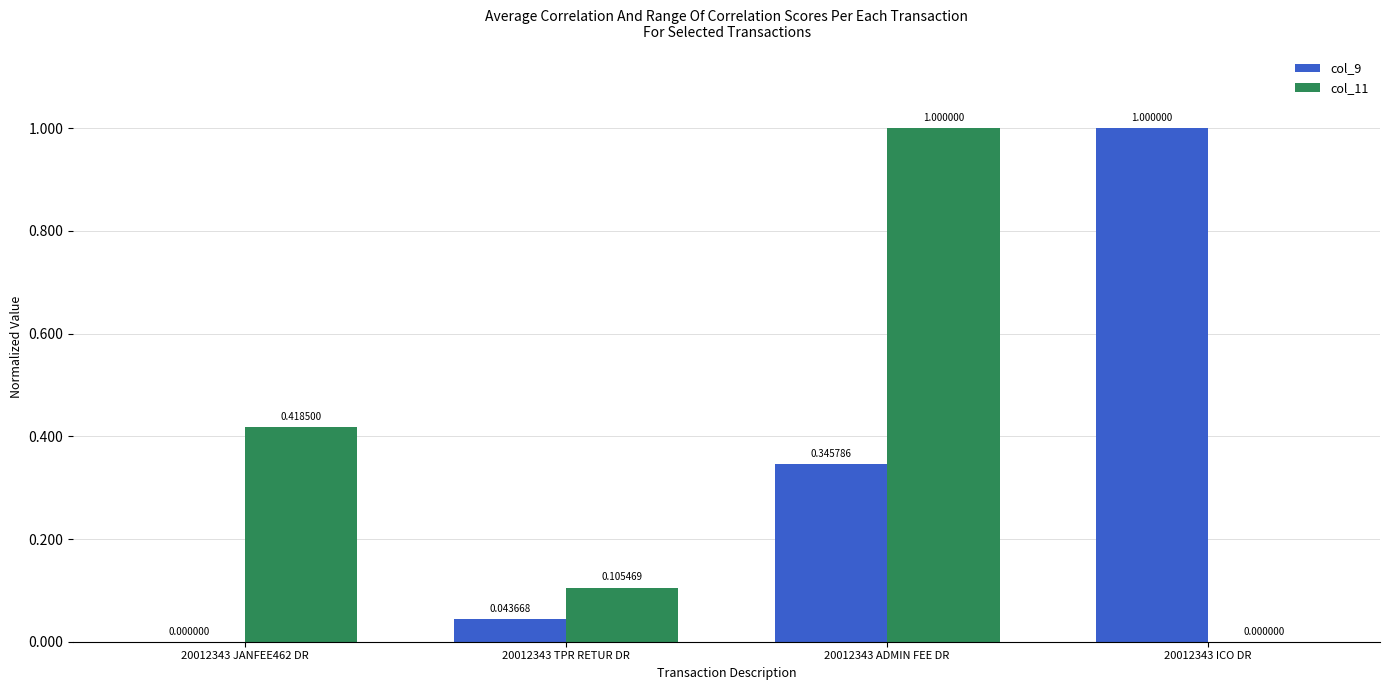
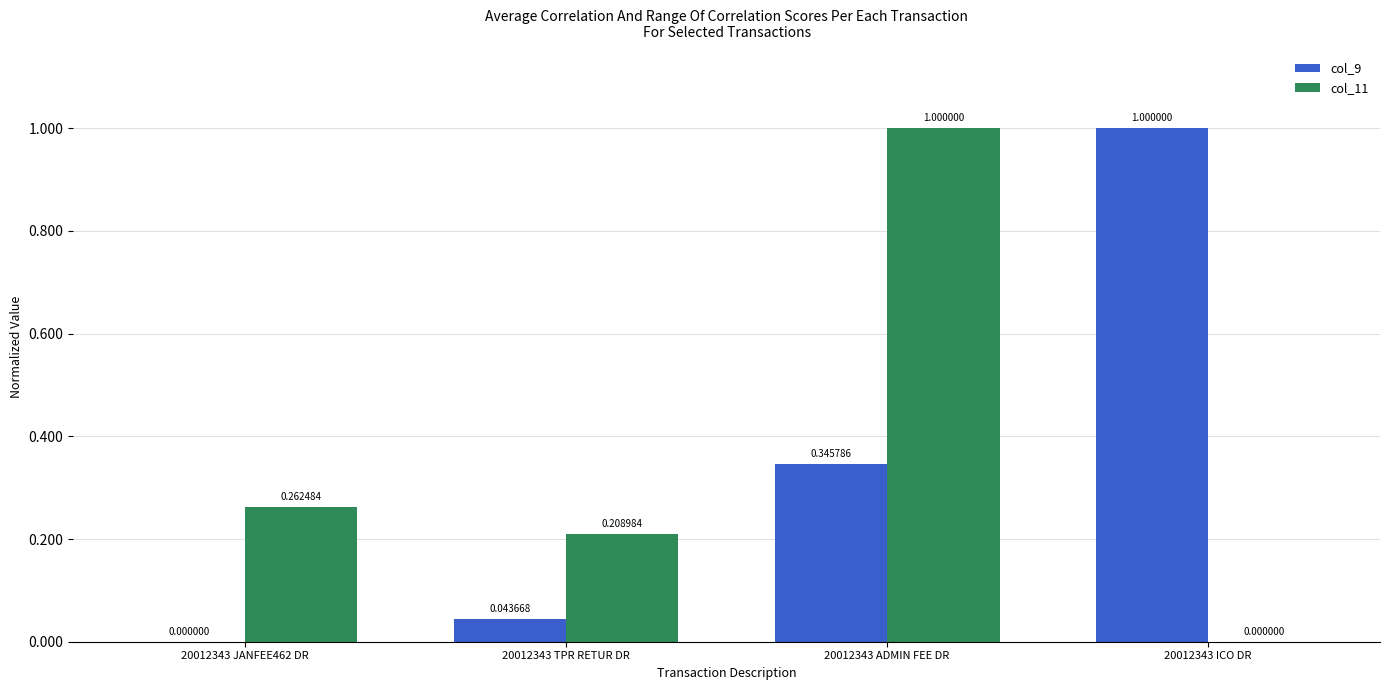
col_11, 20012343 JANFEE462 DR: 0.418500 -> 0.262484
col_11, 20012343 TPR RETUR DR: 0.105469 -> 0.208984
